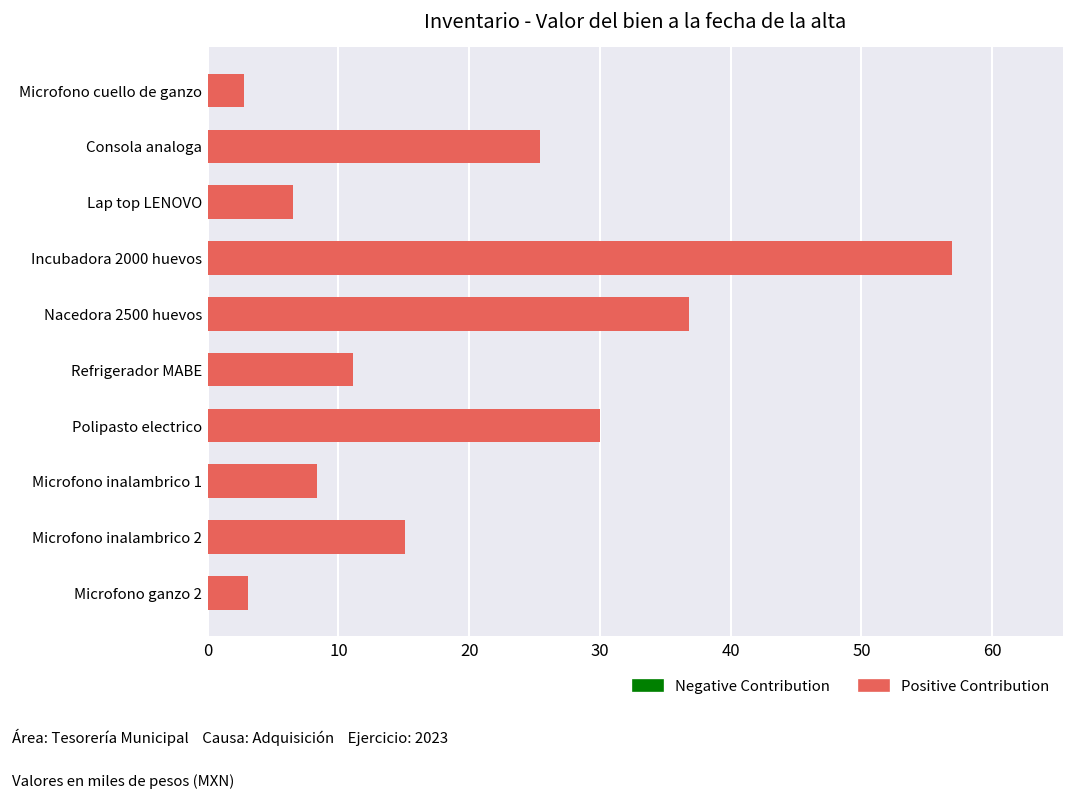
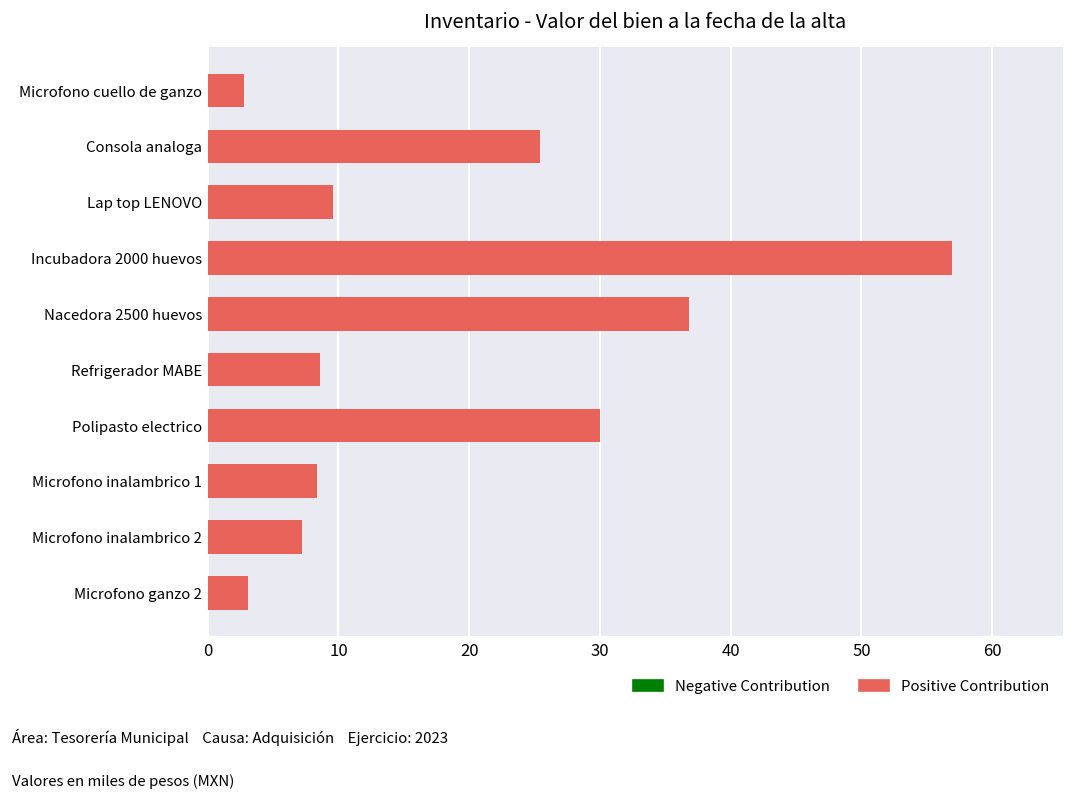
Lap top LENOVO: 6.5 -> 9.5
Refrigerador MABE: 11.1 -> 8.6
Microfono inalambrico 2: 15.1 -> 7.2
